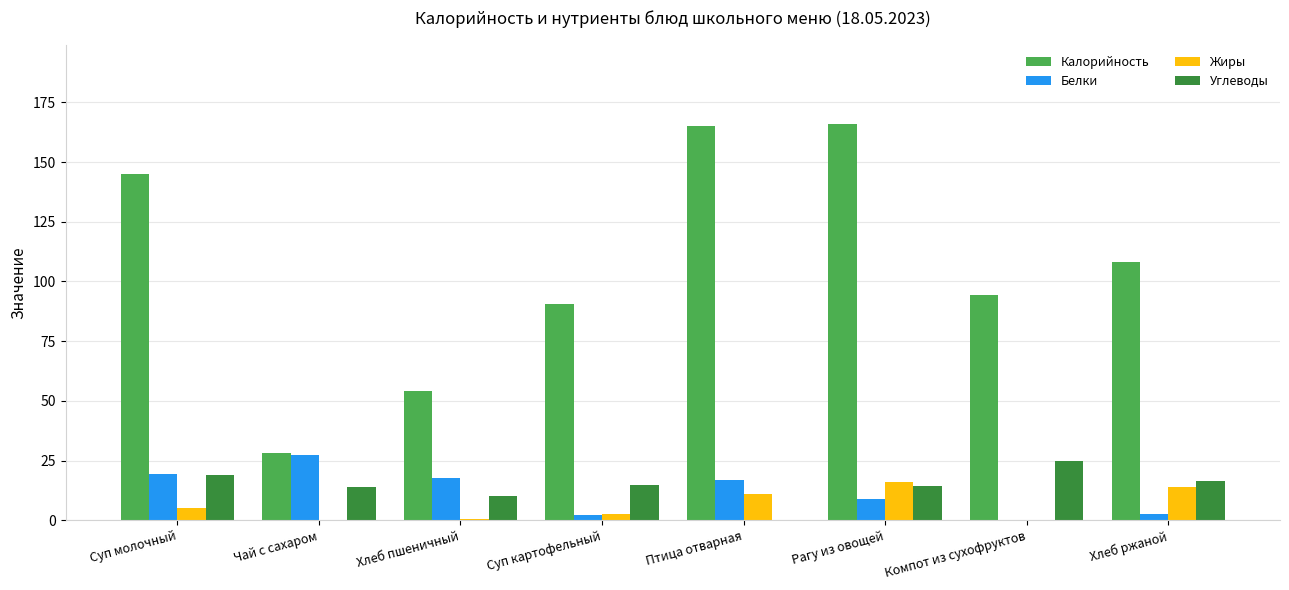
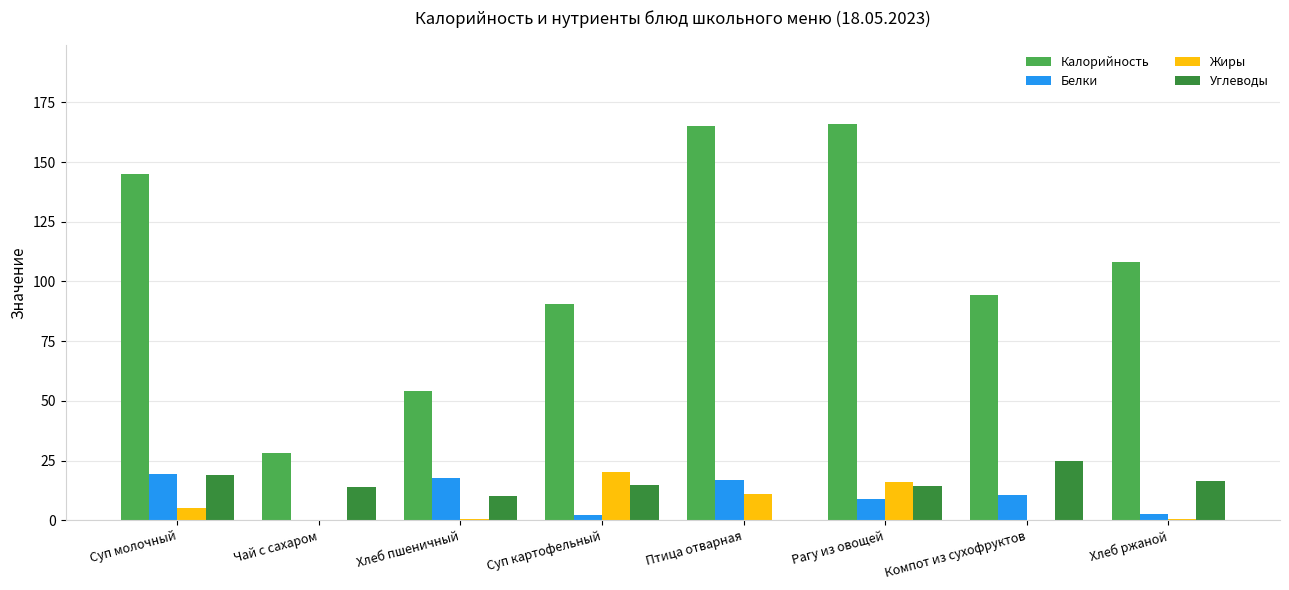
Белки, Чай с сахаром: 27 -> 0
Жиры, Суп картофельный: 3 -> 20
Белки, Компот из сухофруктов: 0 -> 11
Жиры, Хлеб ржаной: 14 -> 0
